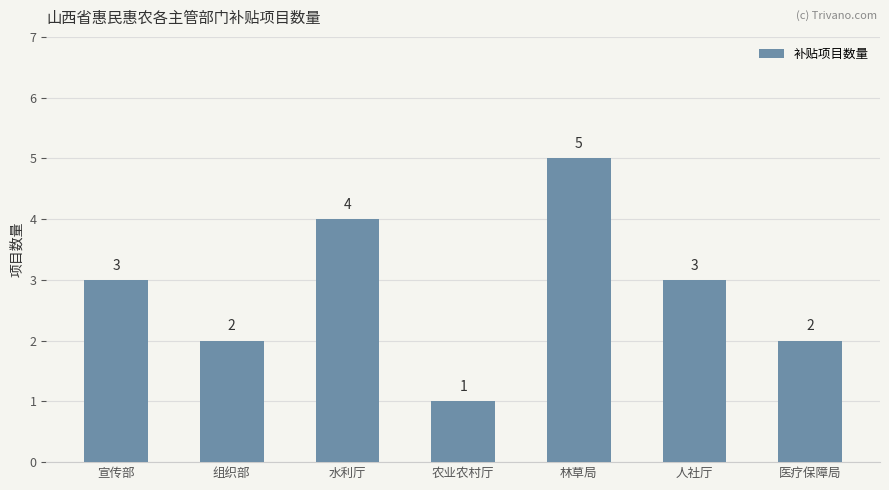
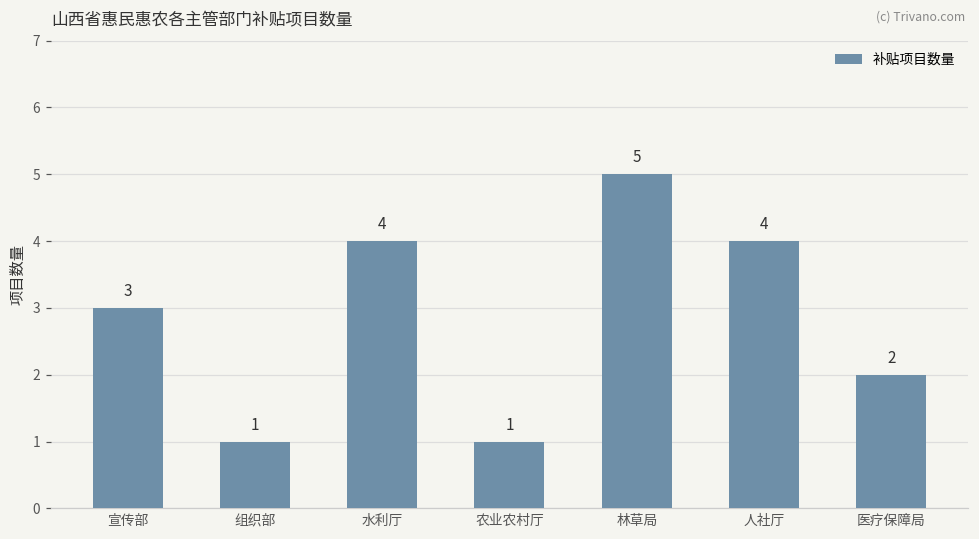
组织部: 2 -> 1
人社厅: 3 -> 4
